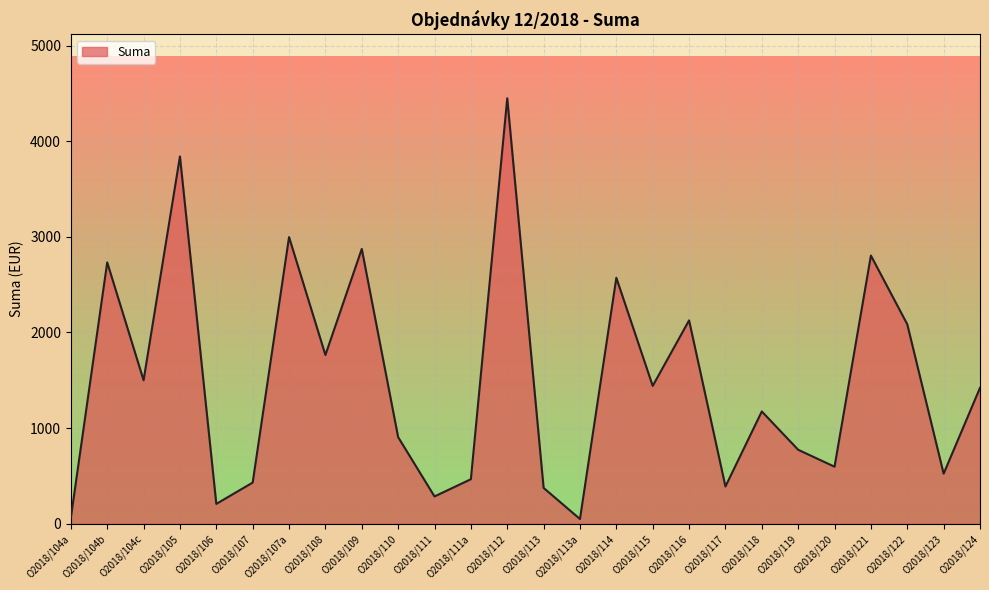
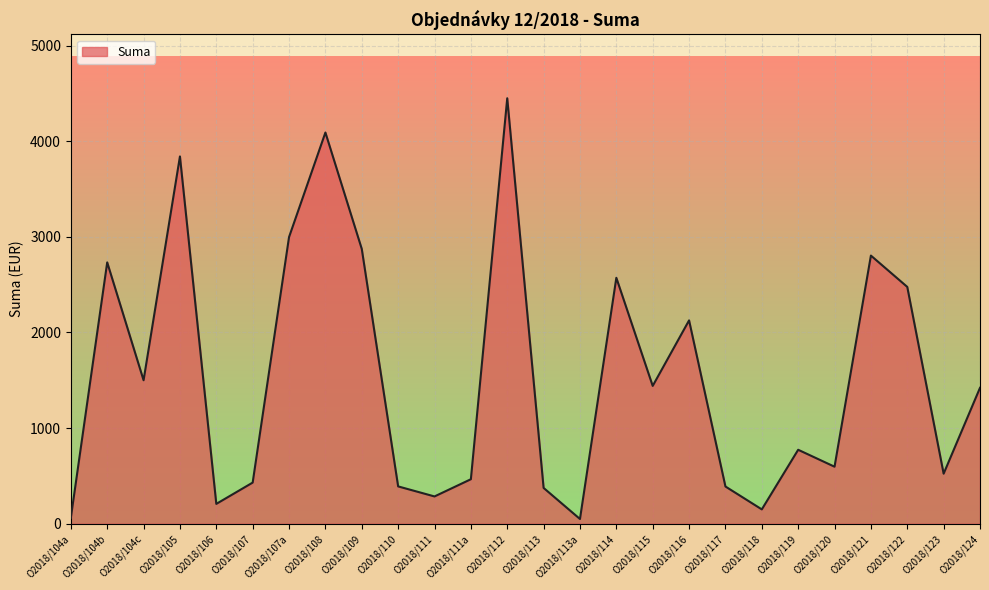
O2018/108: 1800 -> 4100
O2018/110: 900 -> 400
O2018/118: 1200 -> 100
O2018/122: 2100 -> 2500
